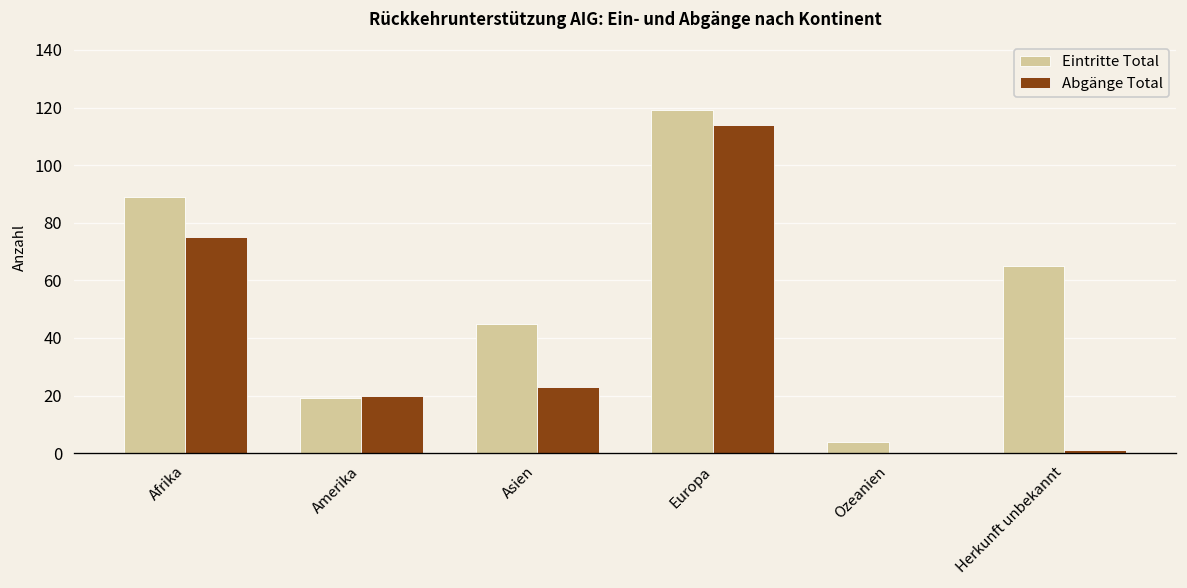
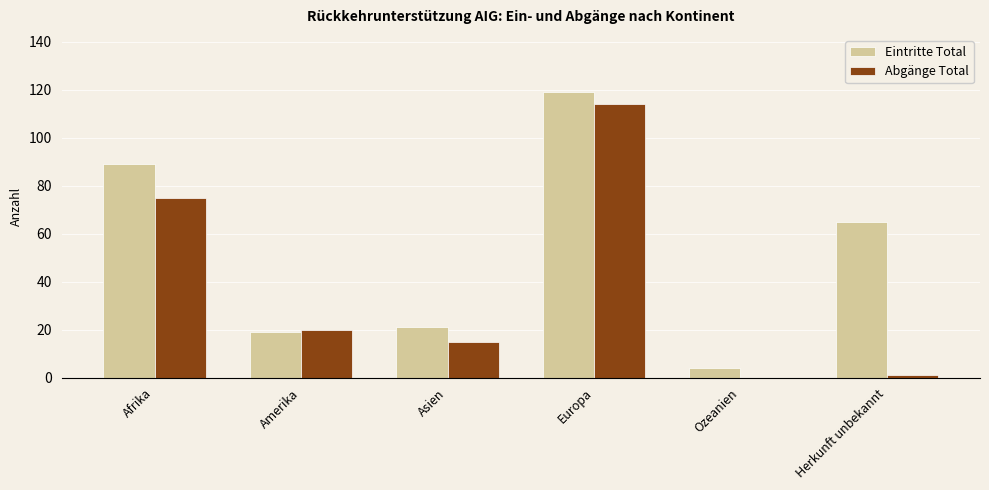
Eintritte Total, Asien: 45 -> 21
Abgänge Total, Asien: 23 -> 15
